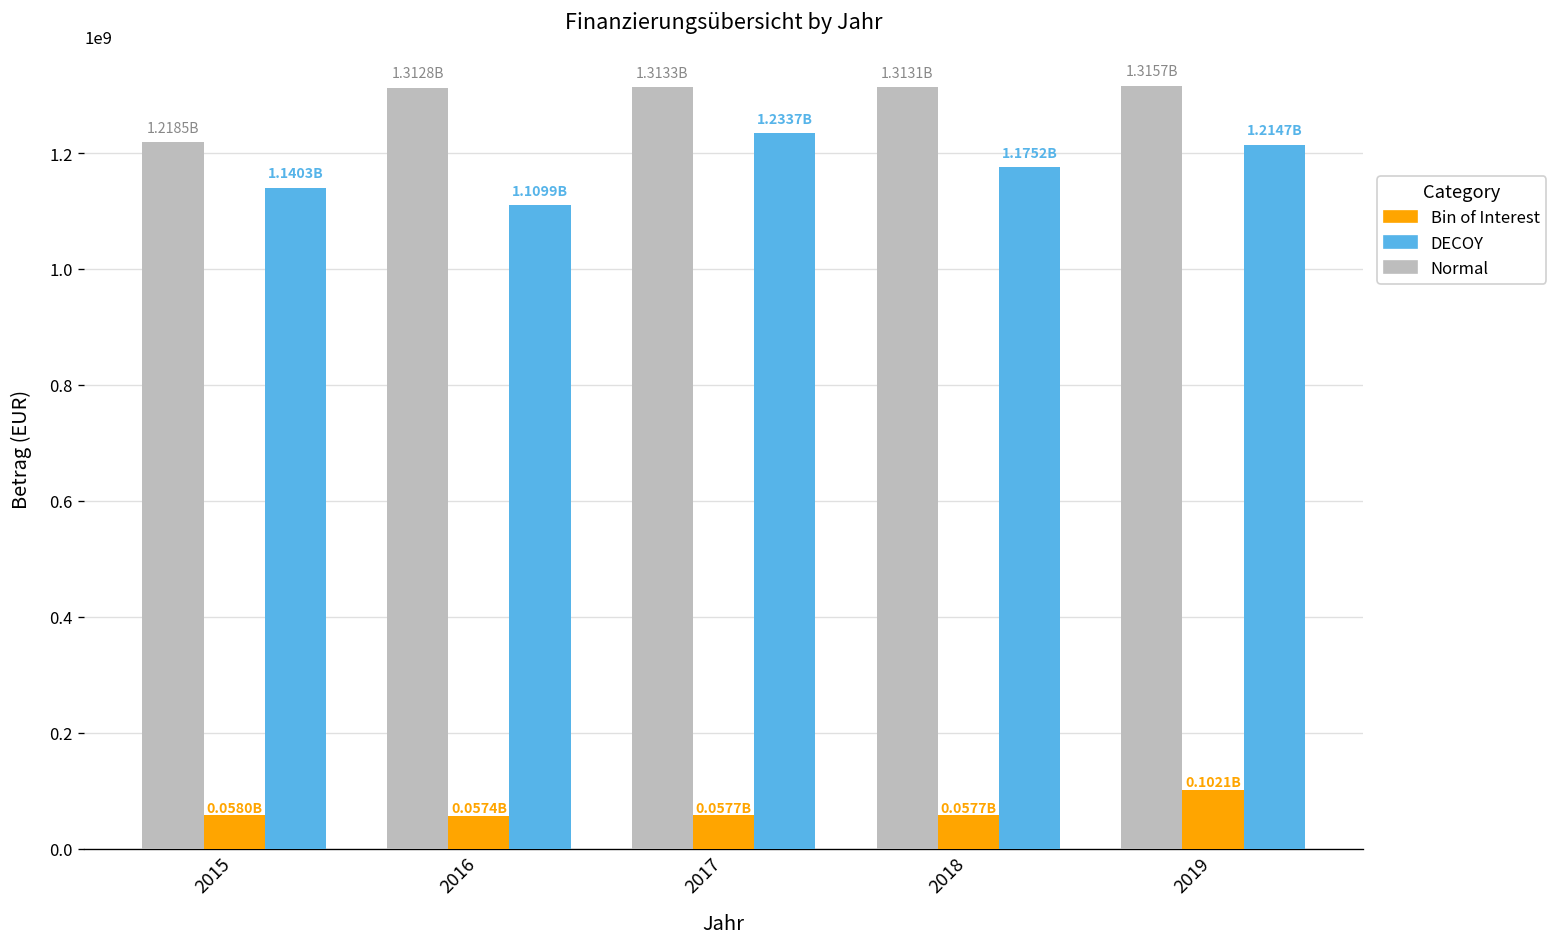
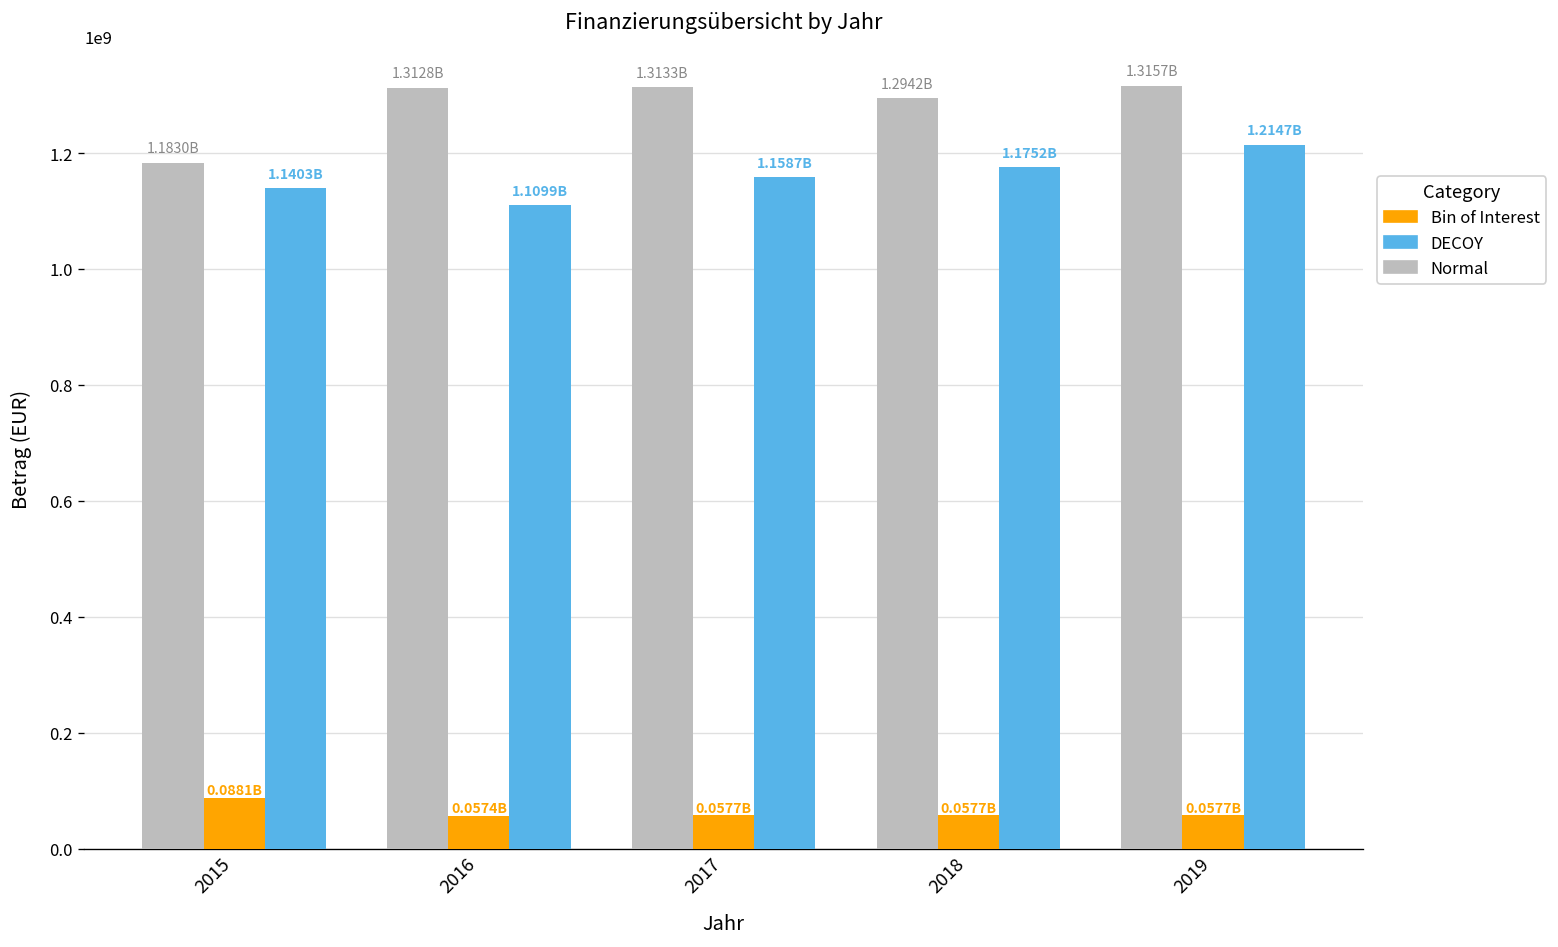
Normal, 2015: 1.2185B -> 1.1830B
Bin of Interest, 2015: 0.0580B -> 0.0881B
DECOY, 2017: 1.2337B -> 1.1587B
Normal, 2018: 1.3131B -> 1.2942B
Bin of Interest, 2019: 0.1021B -> 0.0577B
